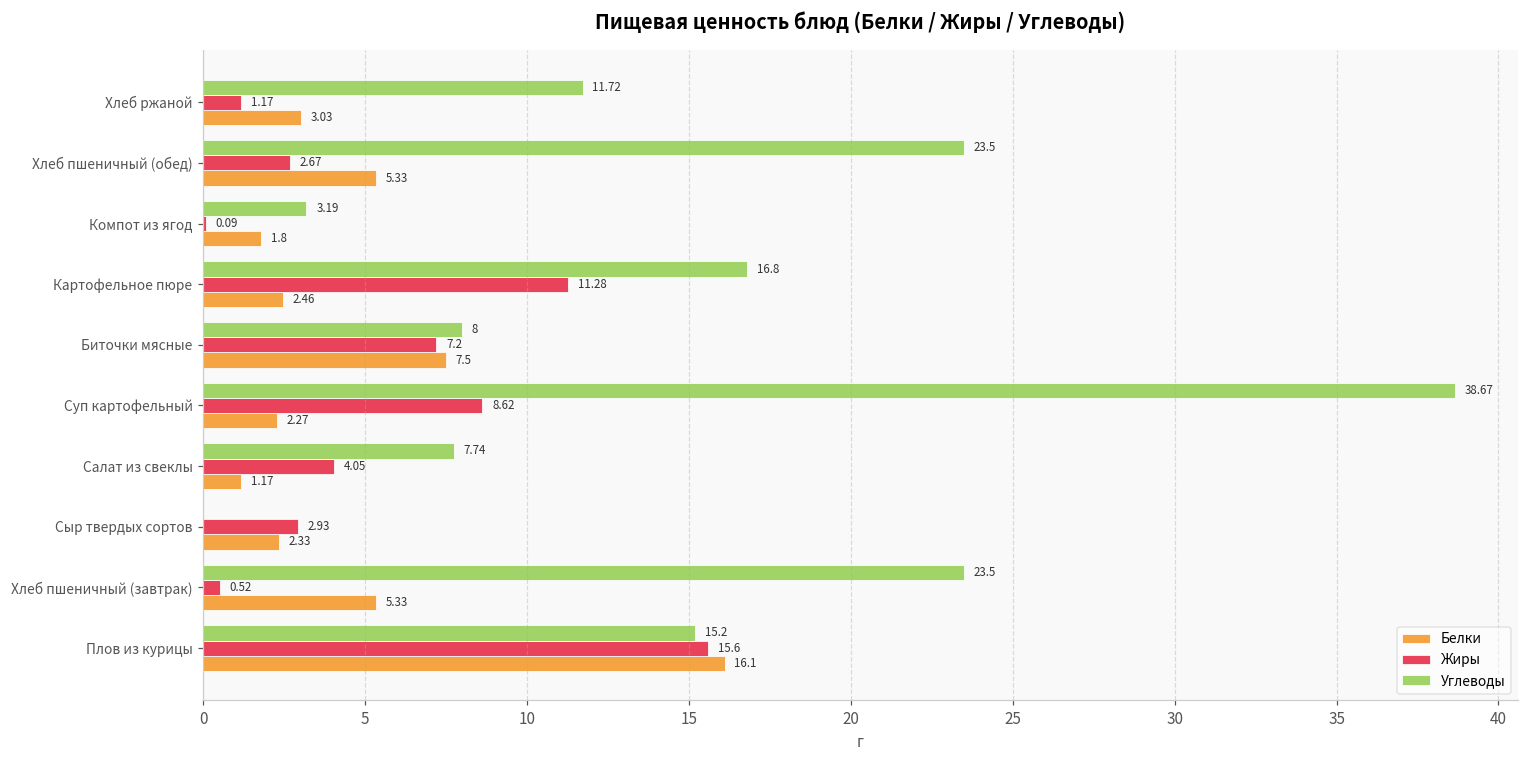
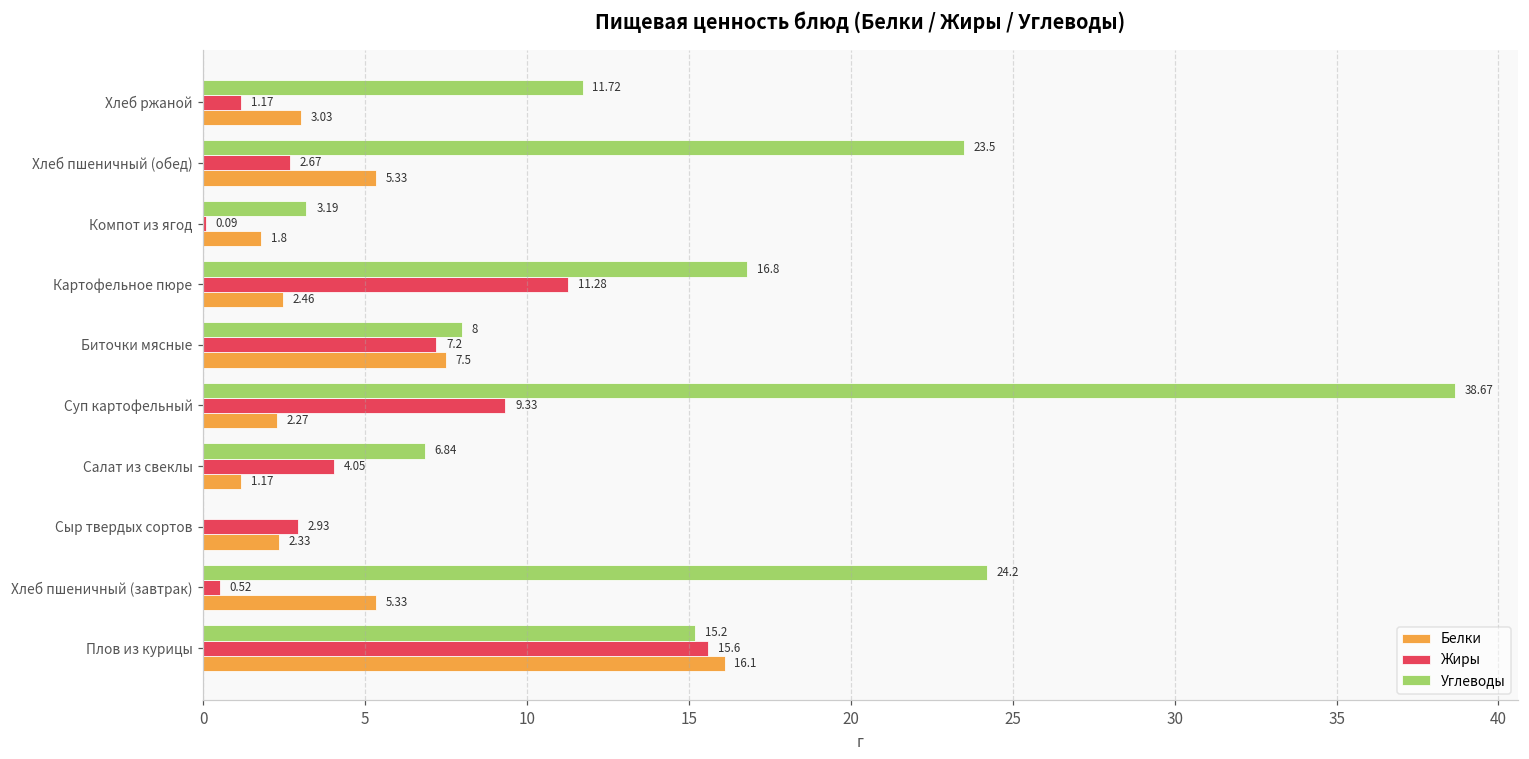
Жиры, Суп картофельный: 8.62 -> 9.33
Углеводы, Салат из свеклы: 7.74 -> 6.84
Углеводы, Хлеб пшеничный (завтрак): 23.5 -> 24.2
